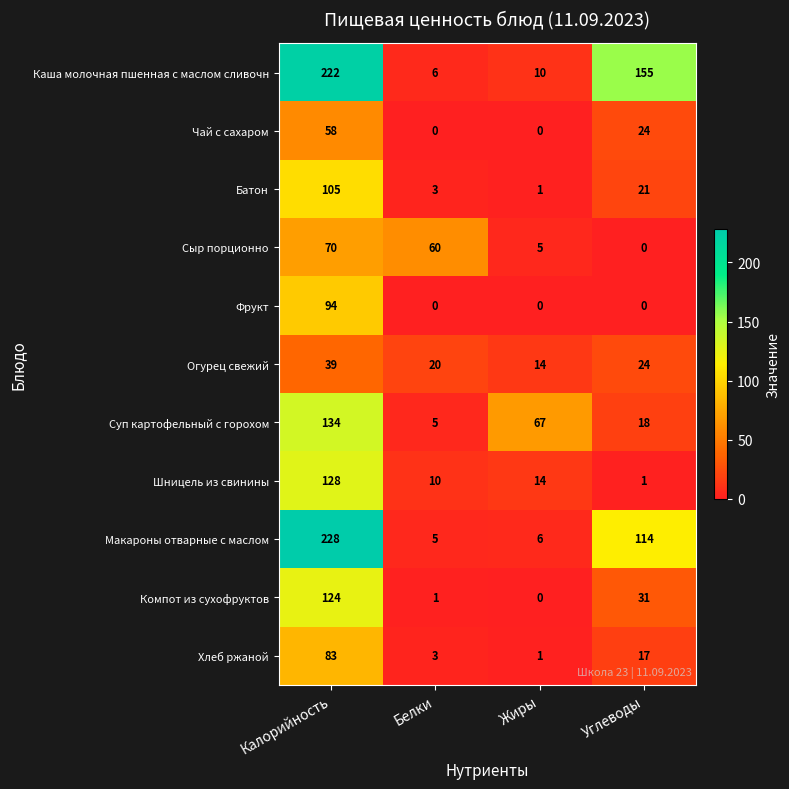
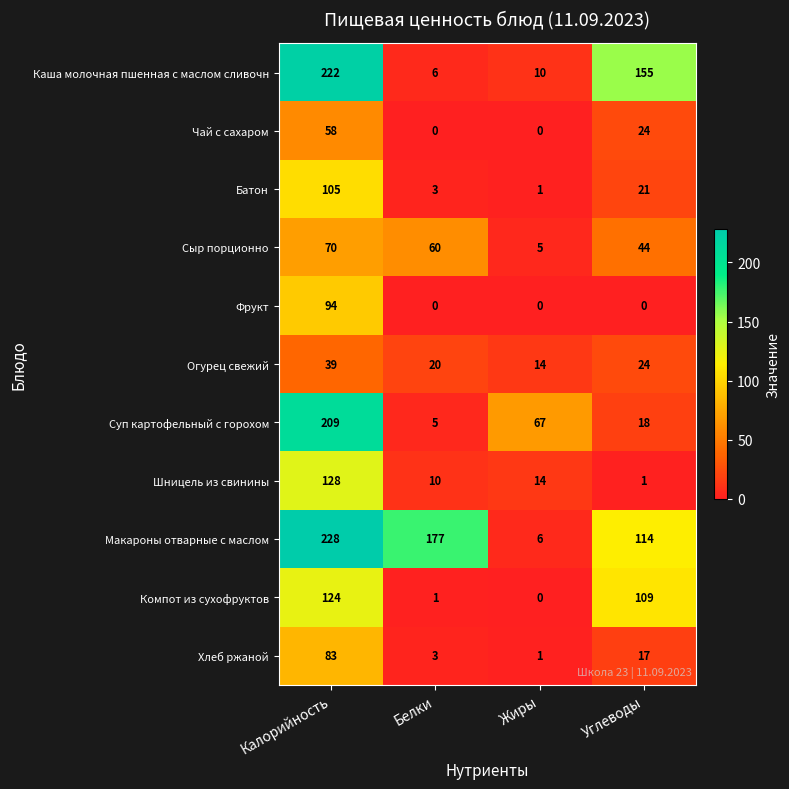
Сыр порционно, Углеводы: 0 -> 44
Суп картофельный с горохом, Калорийность: 134 -> 209
Макароны отварные с маслом, Белки: 5 -> 177
Компот из сухофруктов, Углеводы: 31 -> 109
